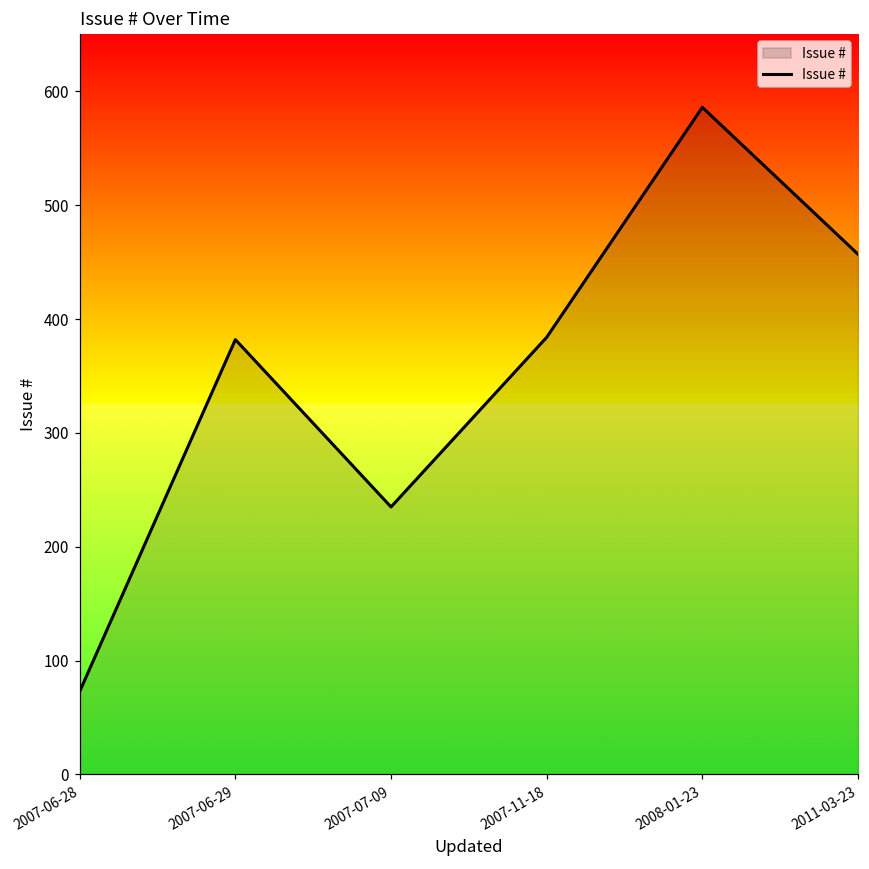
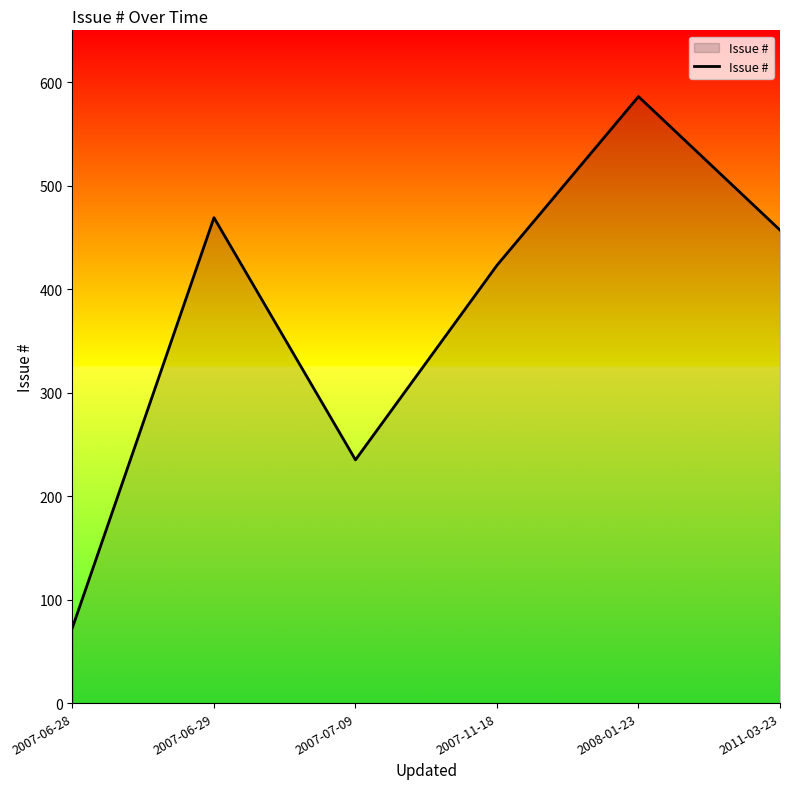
2007-06-29: 382 -> 469
2007-11-18: 384 -> 423
